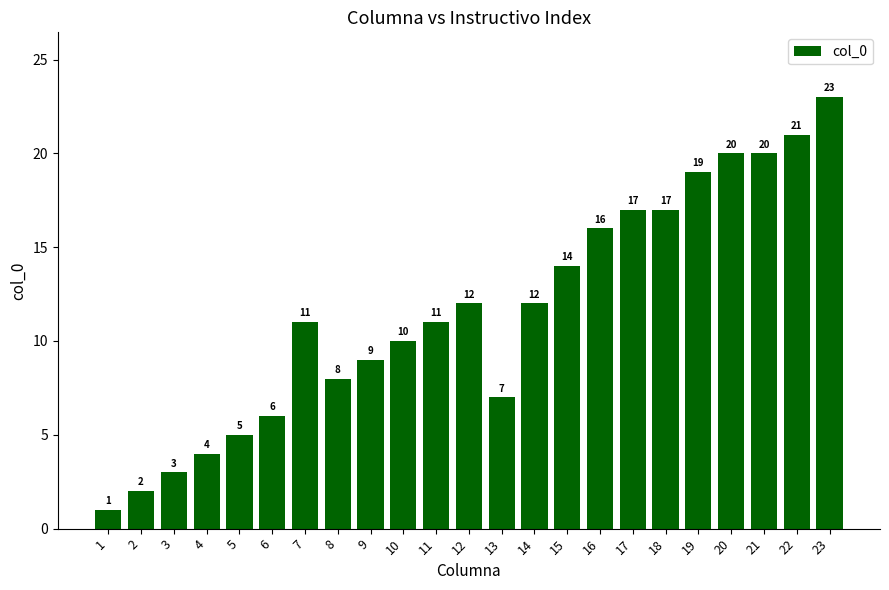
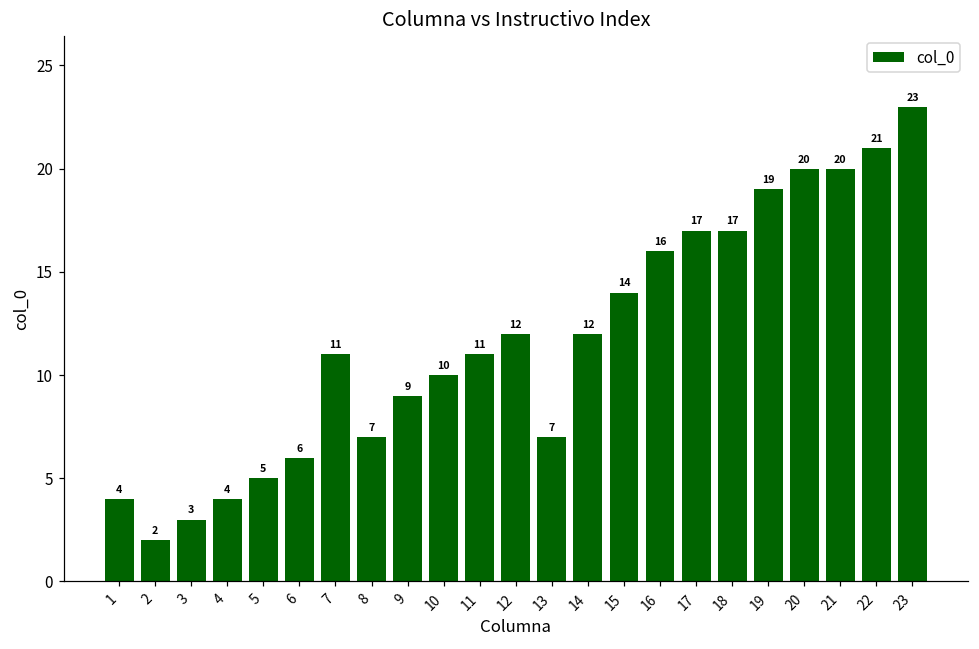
1: 1 -> 4
8: 8 -> 7
